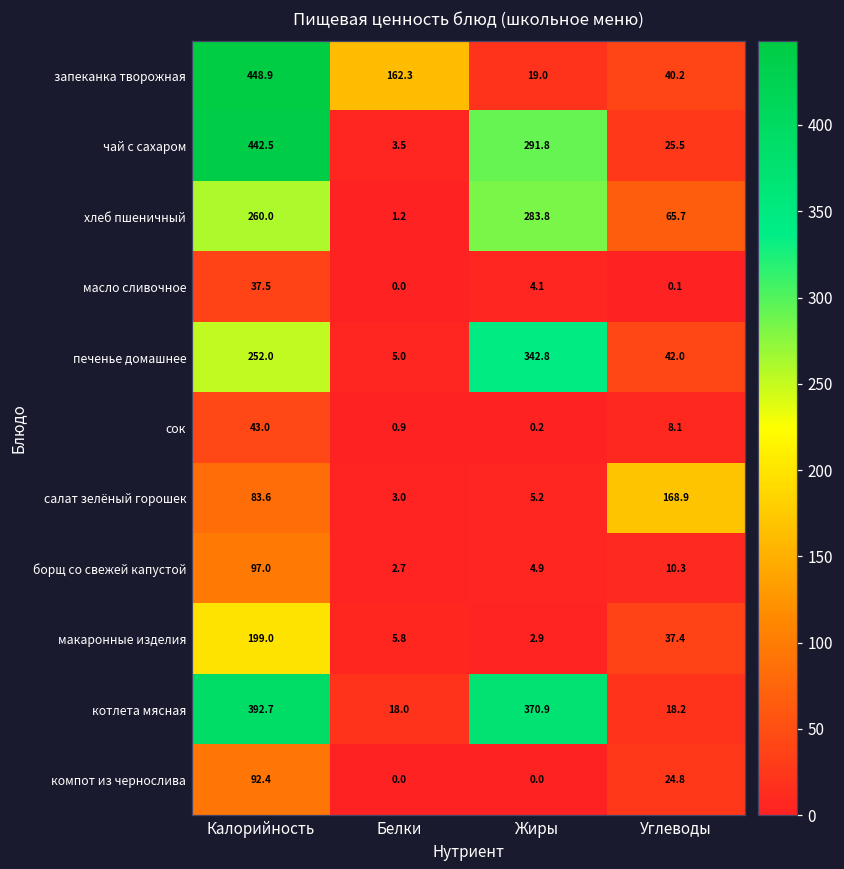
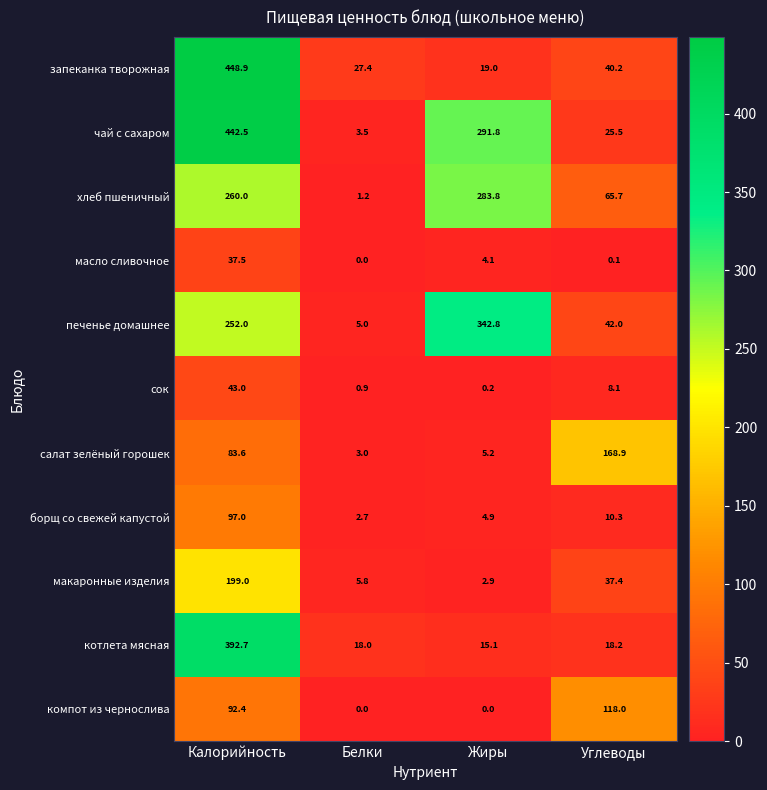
запеканка творожная, Белки: 162.3 -> 27.4
котлета мясная, Жиры: 370.9 -> 15.1
компот из чернослива, Углеводы: 24.8 -> 118.0
